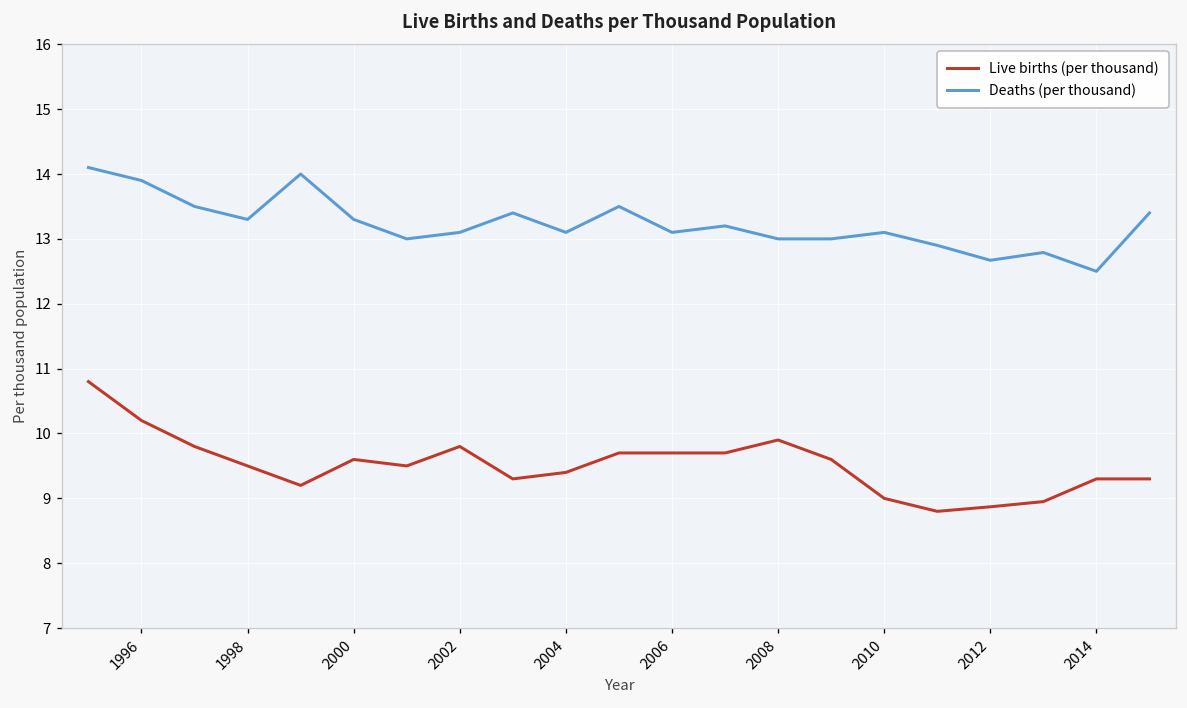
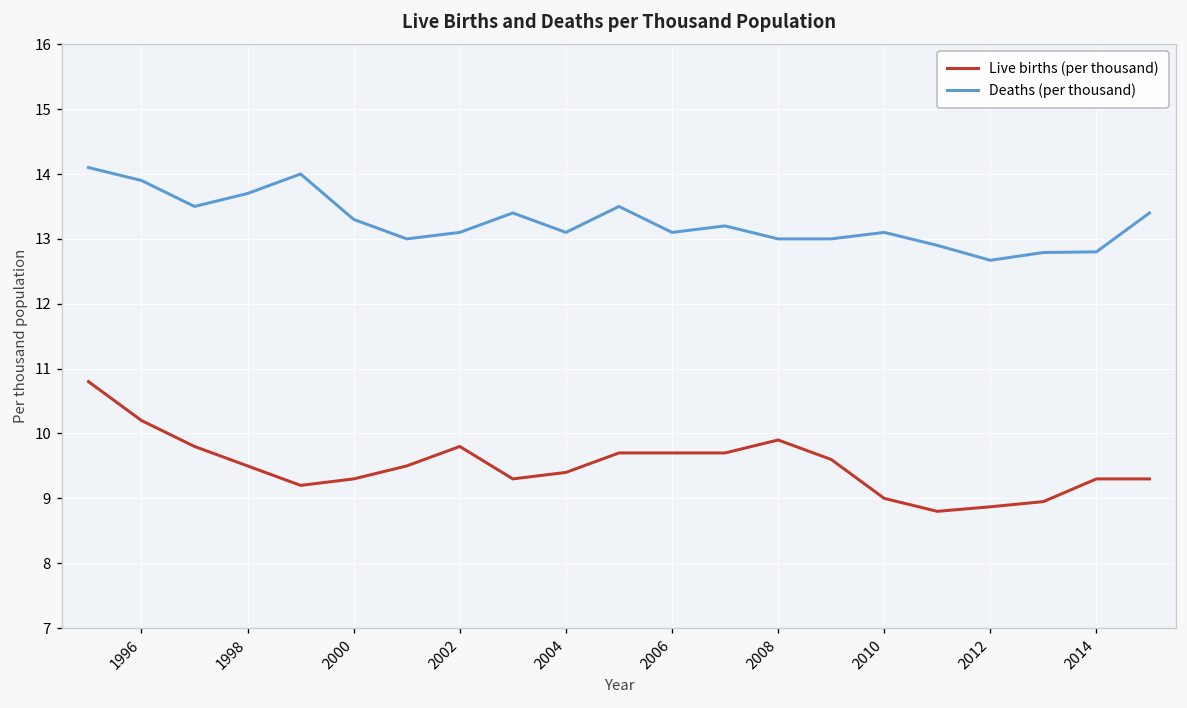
Deaths (per thousand), 1998: 13.3 -> 13.7
Live births (per thousand), 2000: 9.6 -> 9.3
Deaths (per thousand), 2014: 12.5 -> 12.8
